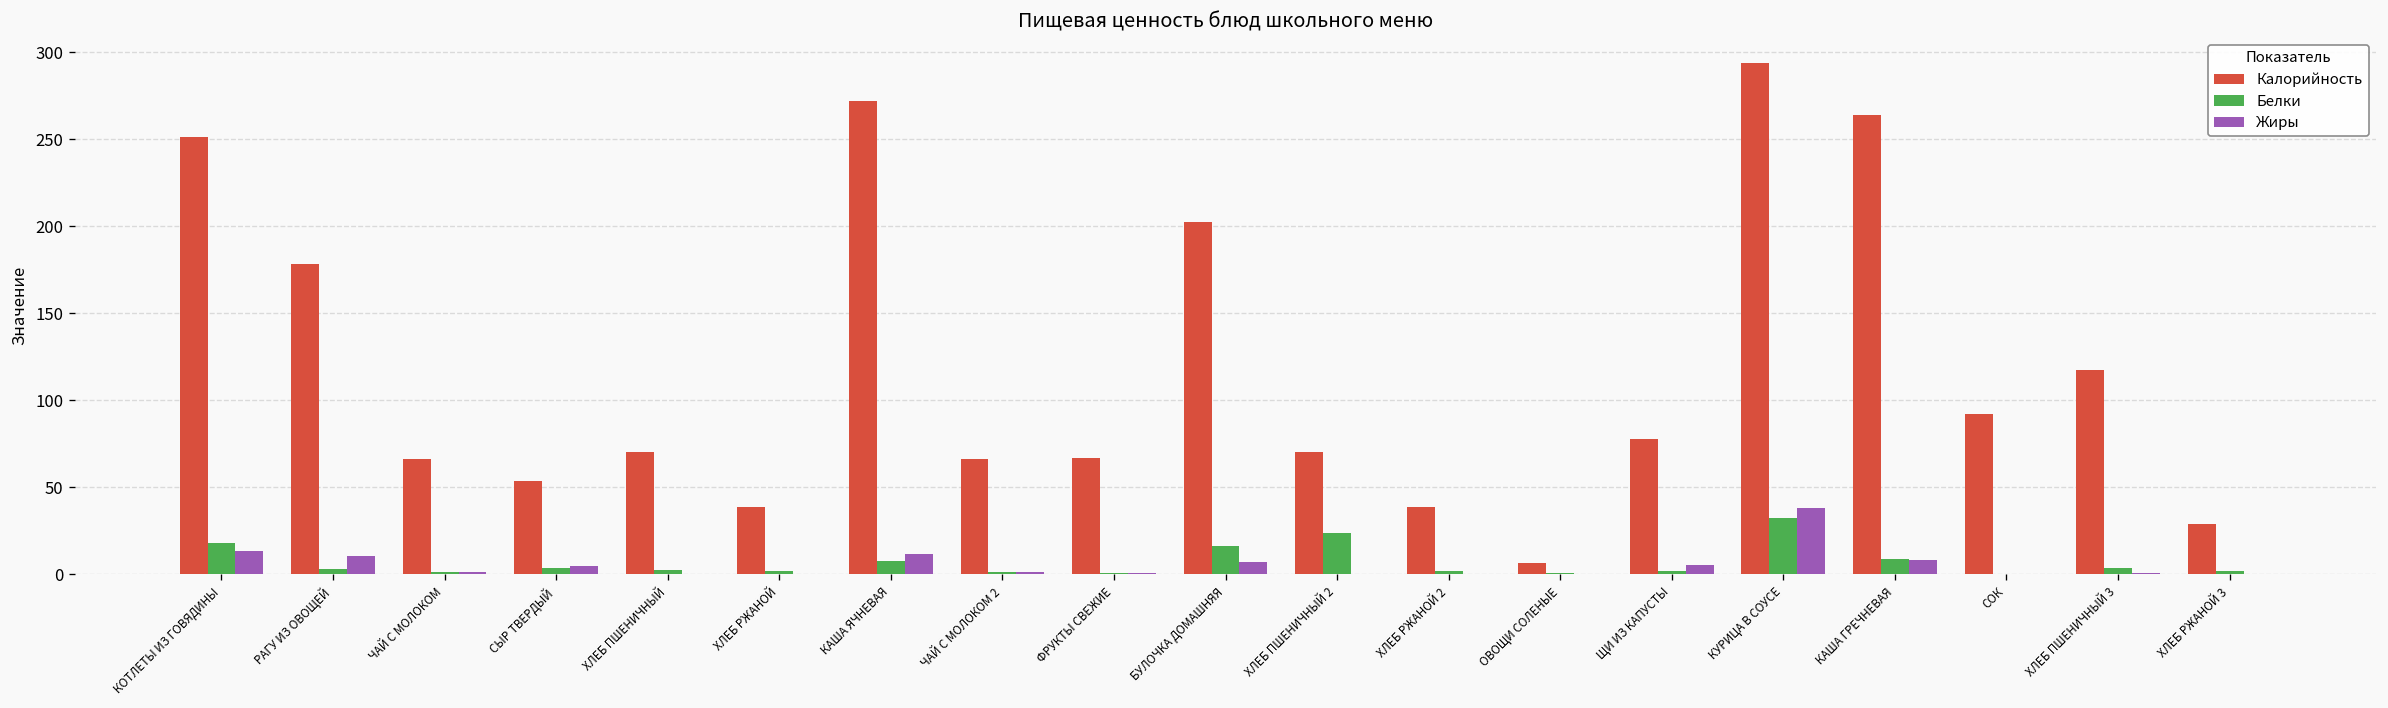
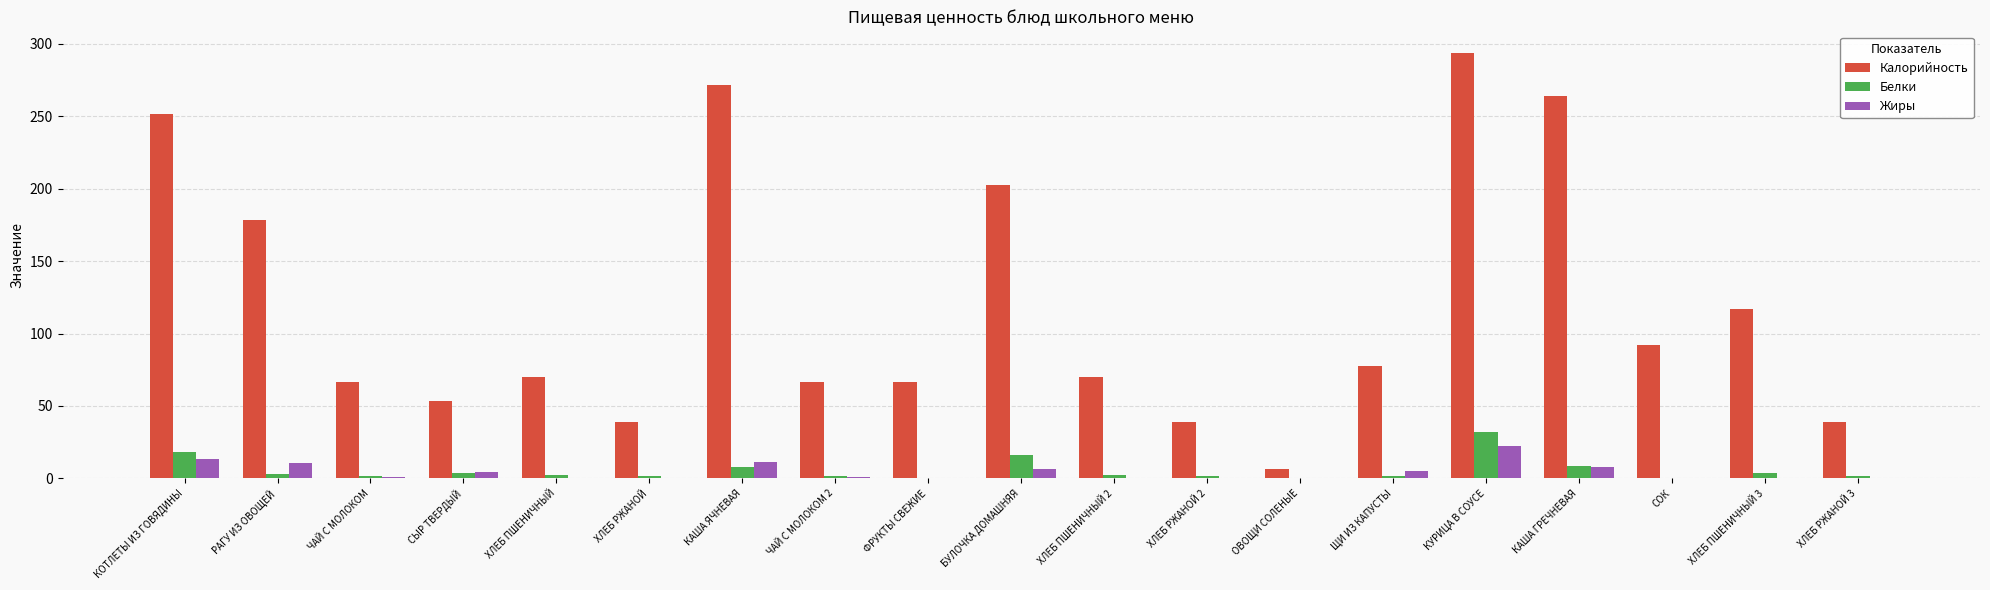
Белки, ХЛЕБ ПШЕНИЧНЫЙ 2: 24 -> 2
Жиры, КУРИЦА В СОУСЕ: 38 -> 23
Калорийность, ХЛЕБ РЖАНОЙ 3: 29 -> 39
